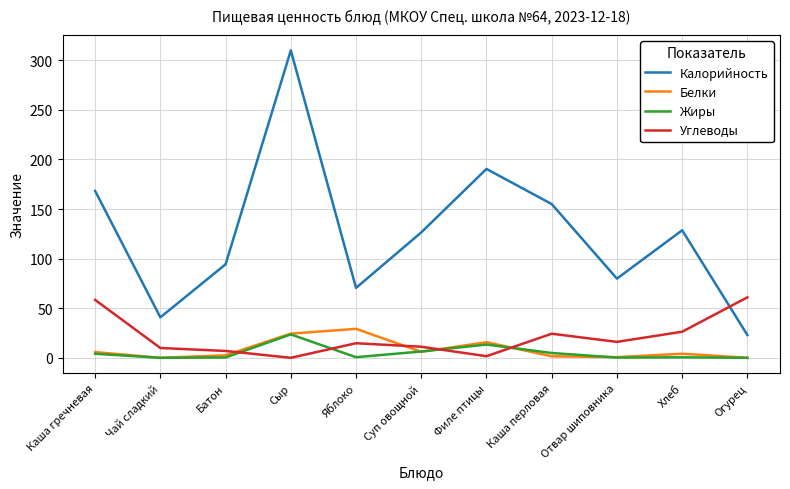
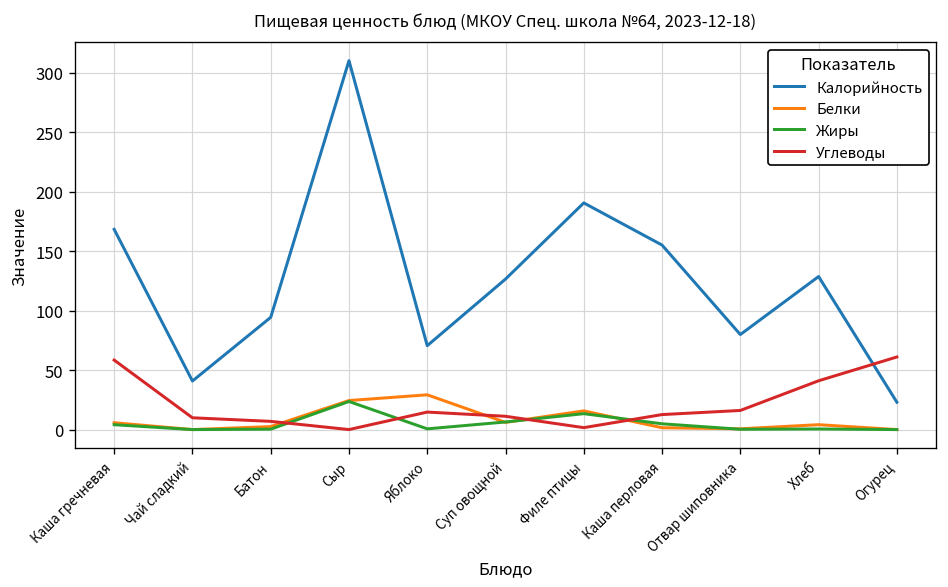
Углеводы, Каша перловая: 20 -> 10
Углеводы, Хлеб: 30 -> 40
